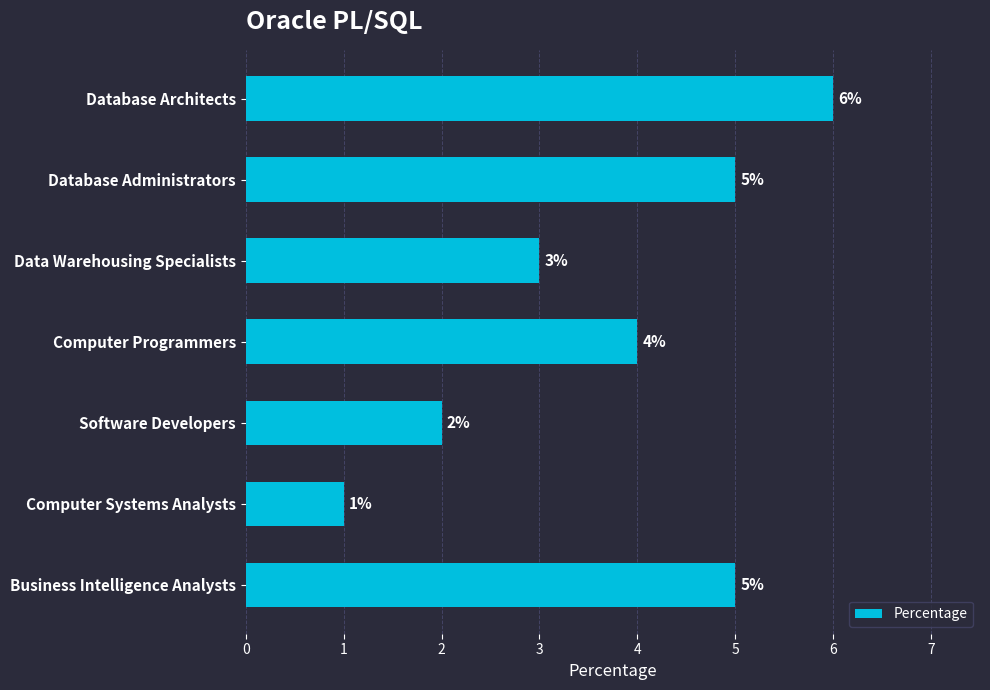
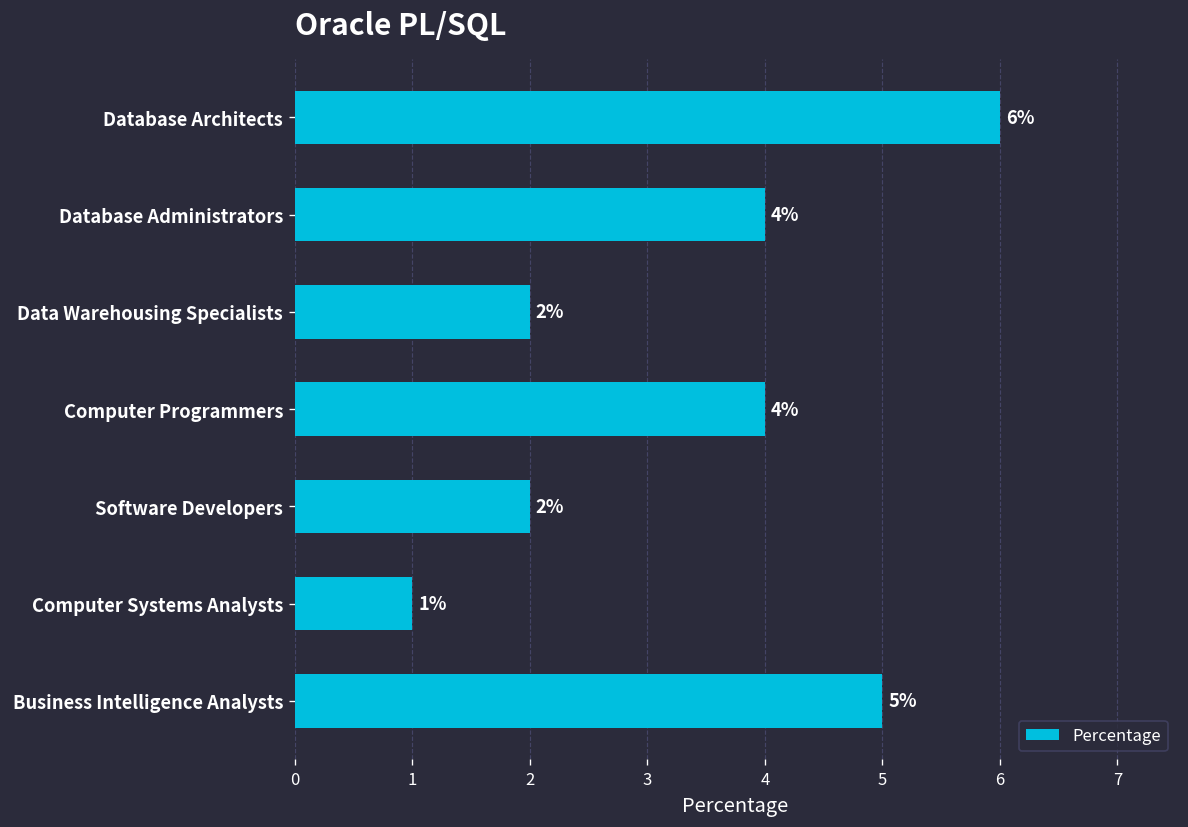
Database Administrators: 5% -> 4%
Data Warehousing Specialists: 3% -> 2%
